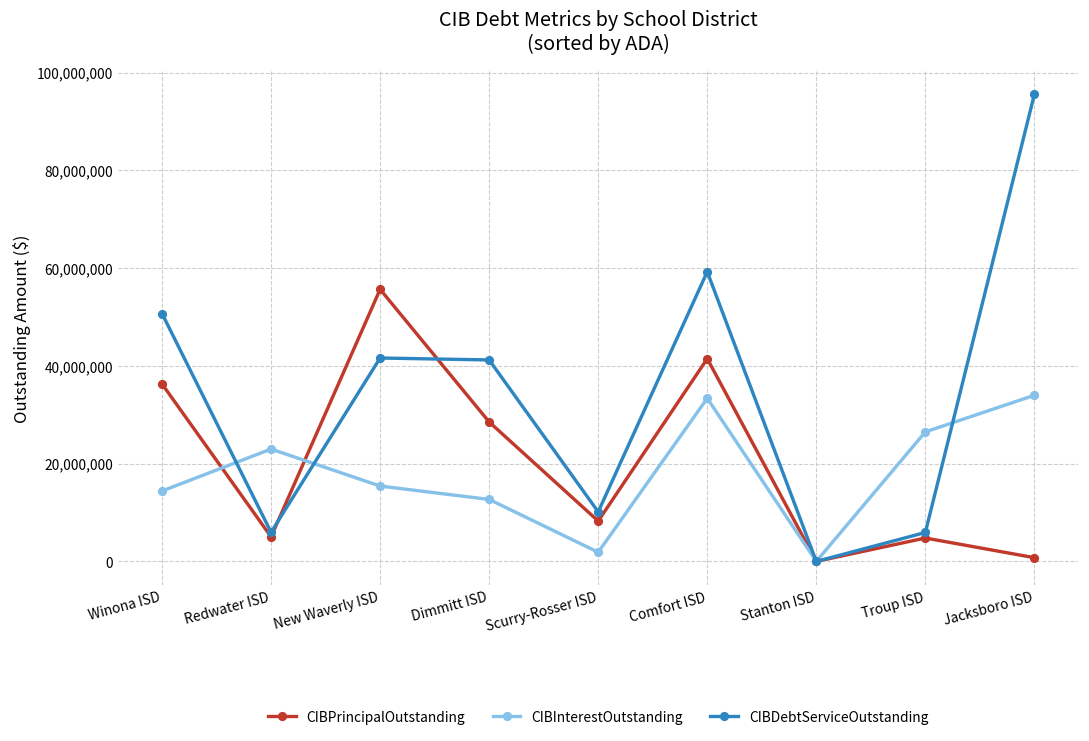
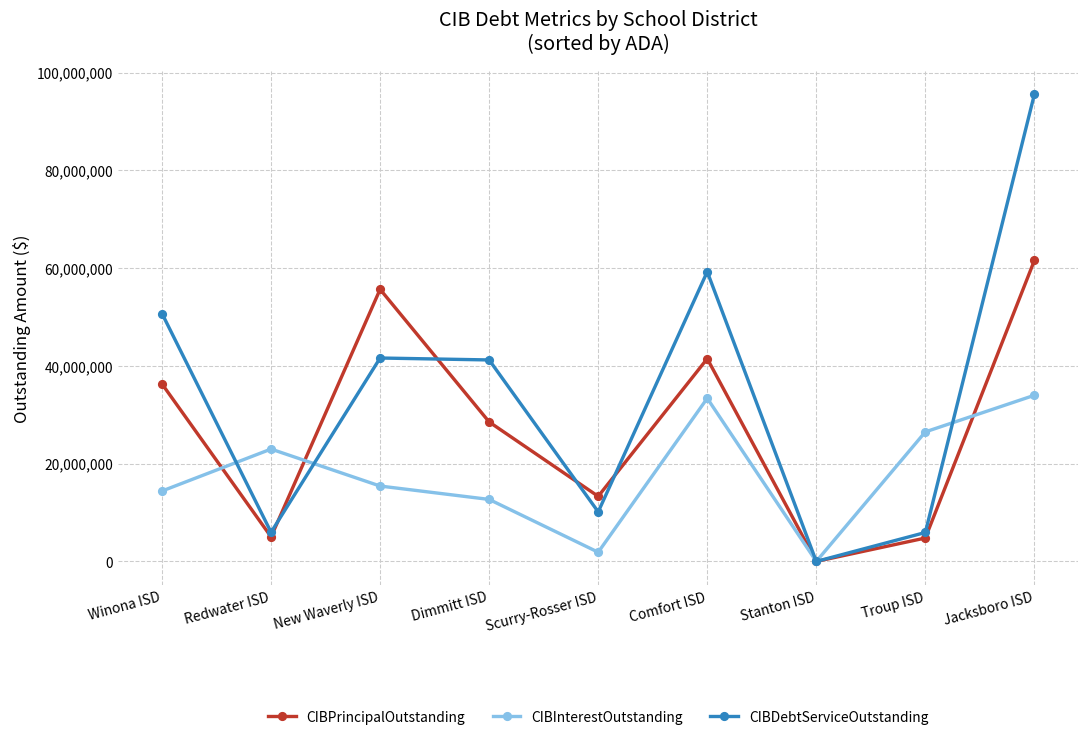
CIBPrincipalOutstanding, Scurry-Rosser ISD: 8,000,000 -> 13,000,000
CIBPrincipalOutstanding, Jacksboro ISD: 1,000,000 -> 62,000,000
